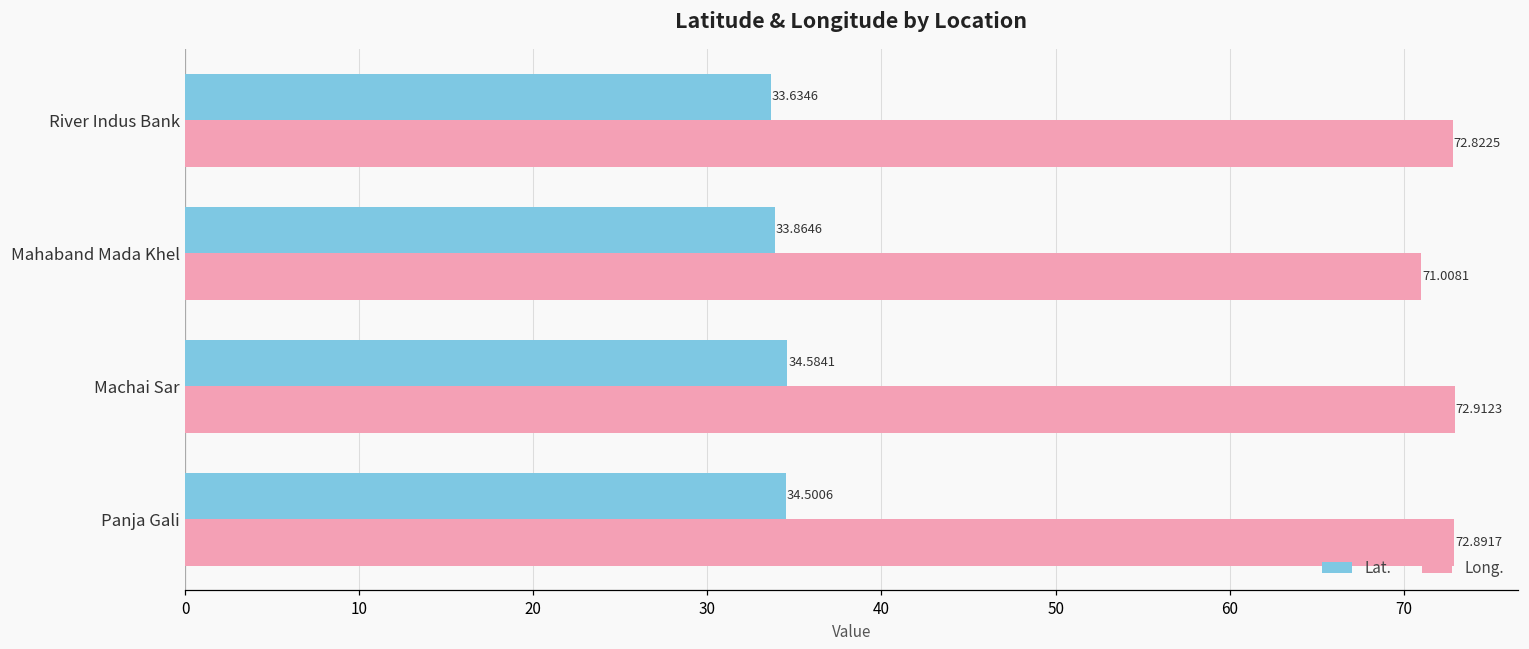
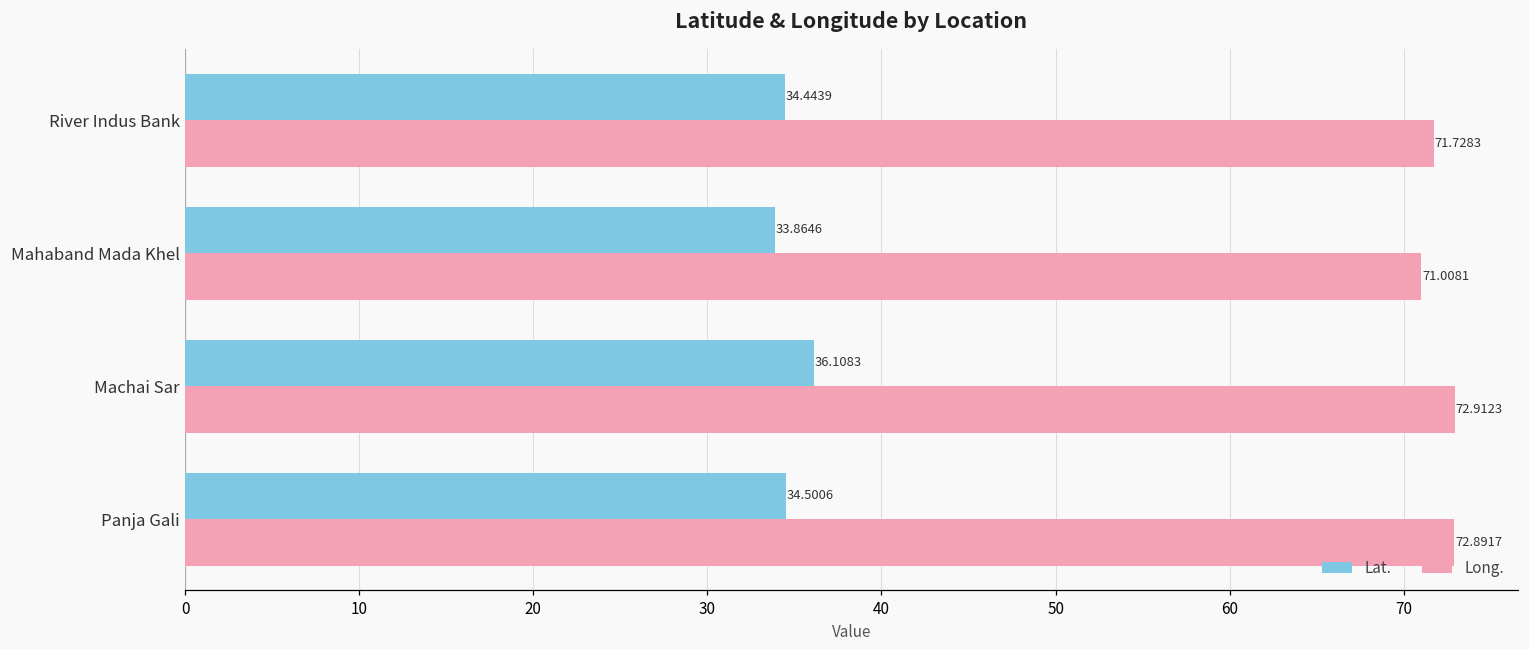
Lat., River Indus Bank: 33.6346 -> 34.4439
Long., River Indus Bank: 72.8225 -> 71.7283
Lat., Machai Sar: 34.5841 -> 36.1083
